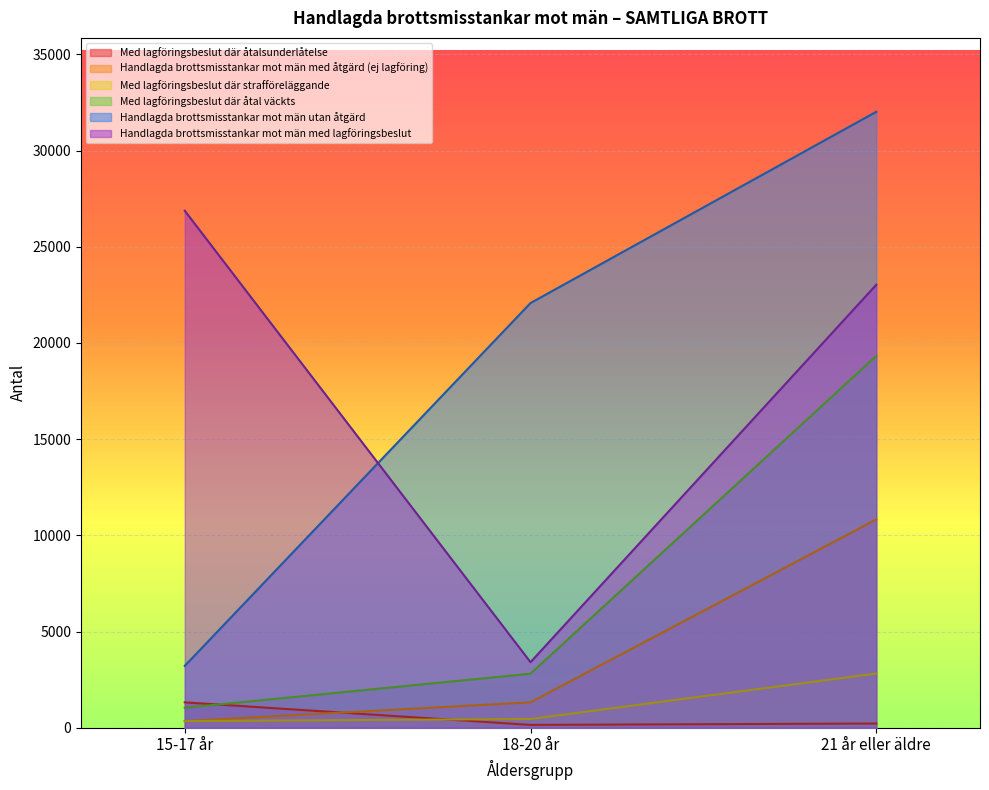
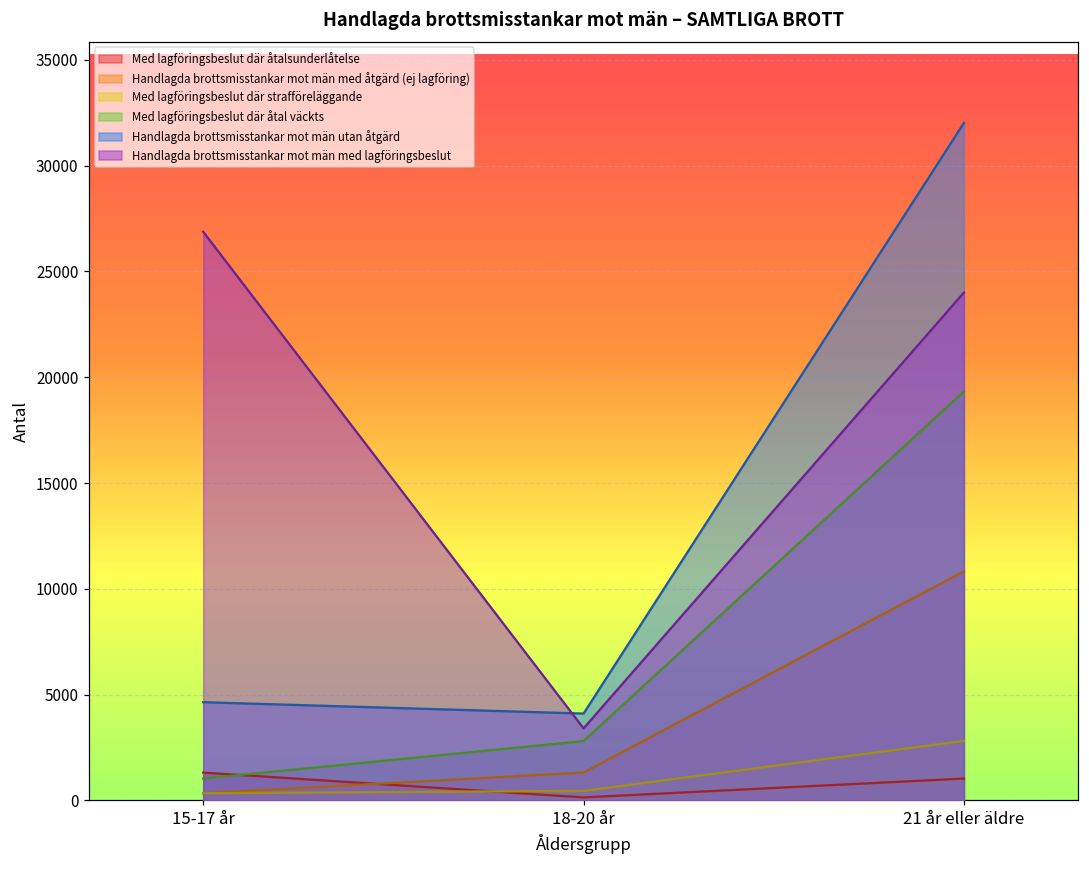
Handlagda brottsmisstankar mot män utan åtgärd, 15-17 år: 3200 -> 4600
Handlagda brottsmisstankar mot män utan åtgärd, 18-20 år: 22100 -> 4100
Med lagföringsbeslut där åtalsunderlåtelse, 21 år eller äldre: 200 -> 1000
Handlagda brottsmisstankar mot män med lagföringsbeslut, 21 år eller äldre: 23000 -> 24000
